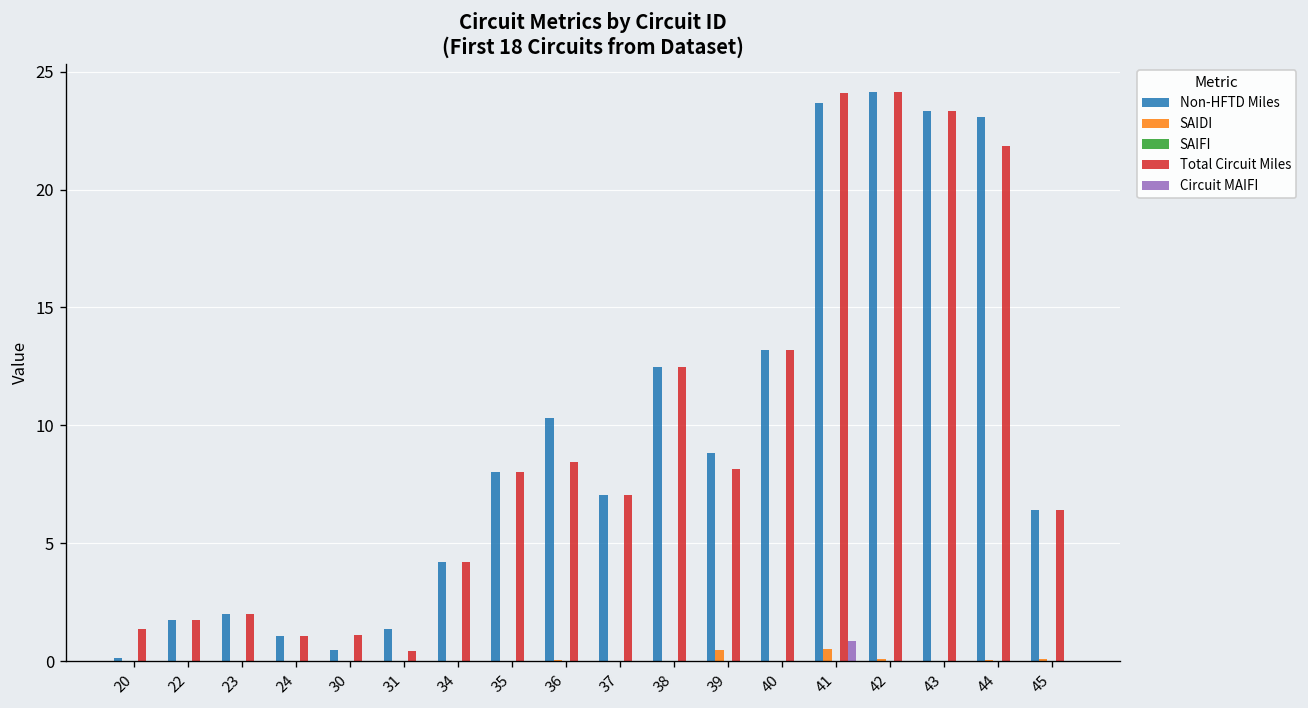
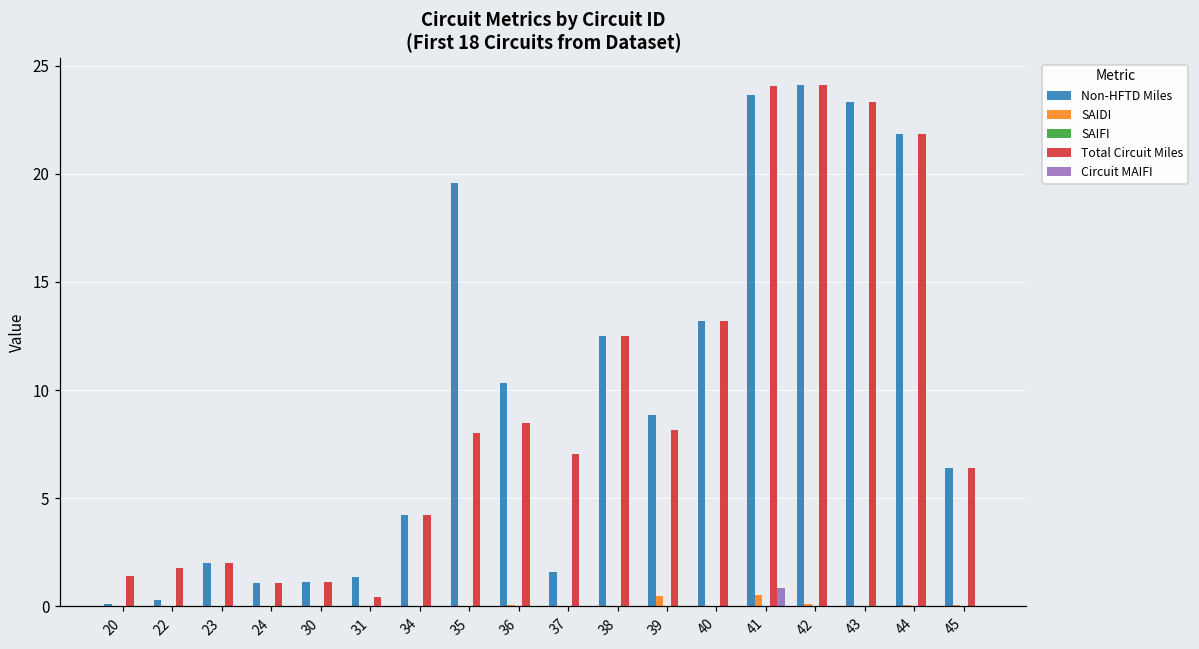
Non-HFTD Miles, 22: 1.8 -> 0.3
Non-HFTD Miles, 30: 0.5 -> 1.1
Non-HFTD Miles, 35: 8.0 -> 19.6
Non-HFTD Miles, 37: 7.0 -> 1.6
Non-HFTD Miles, 44: 23.1 -> 21.8
